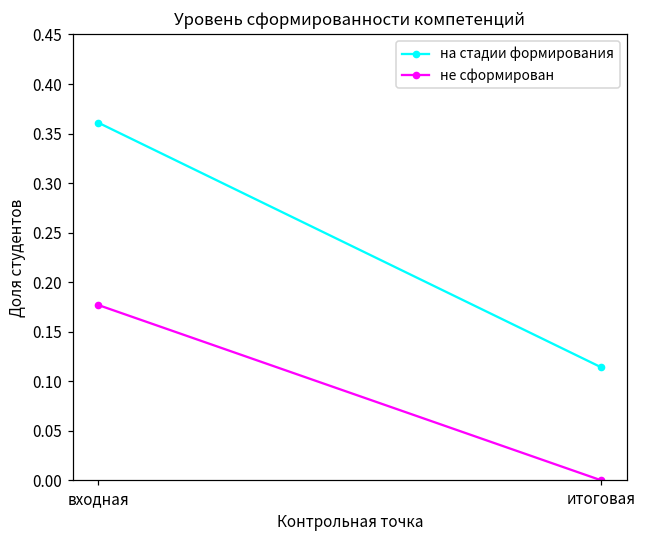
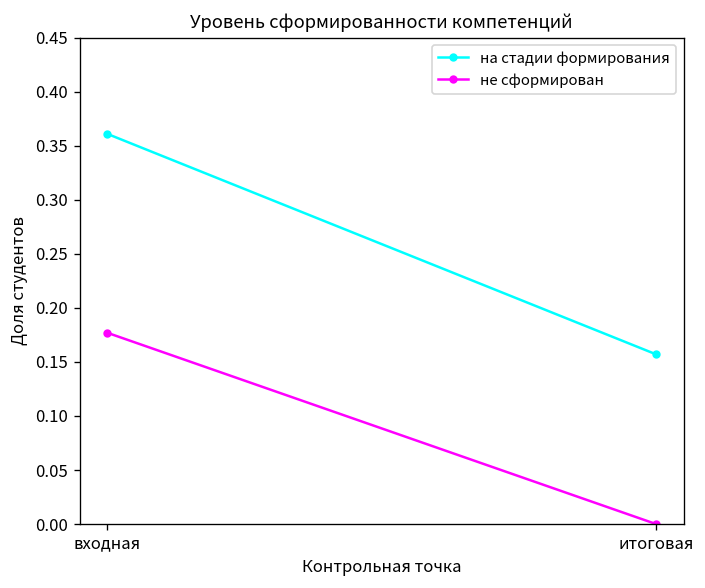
на стадии формирования, итоговая: 0.11 -> 0.16
